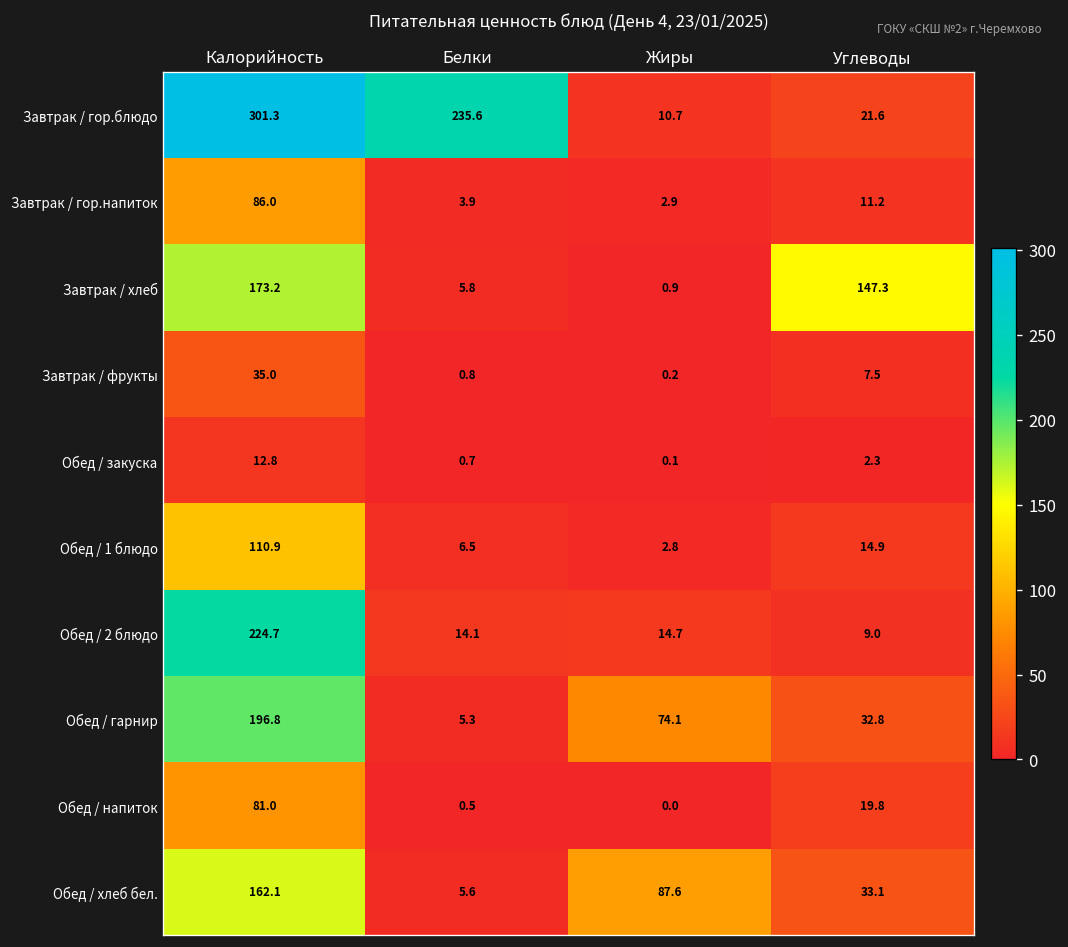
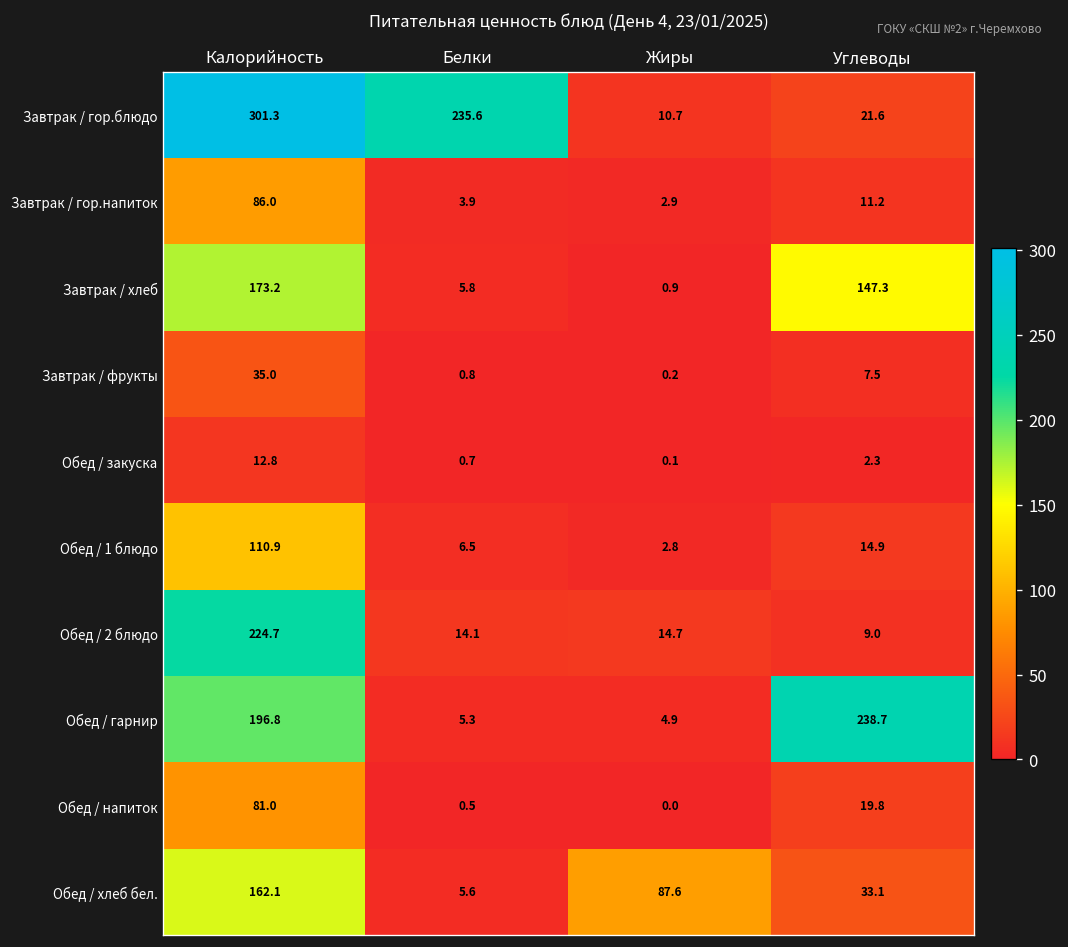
Обед / гарнир, Жиры: 74.1 -> 4.9
Обед / гарнир, Углеводы: 32.8 -> 238.7
